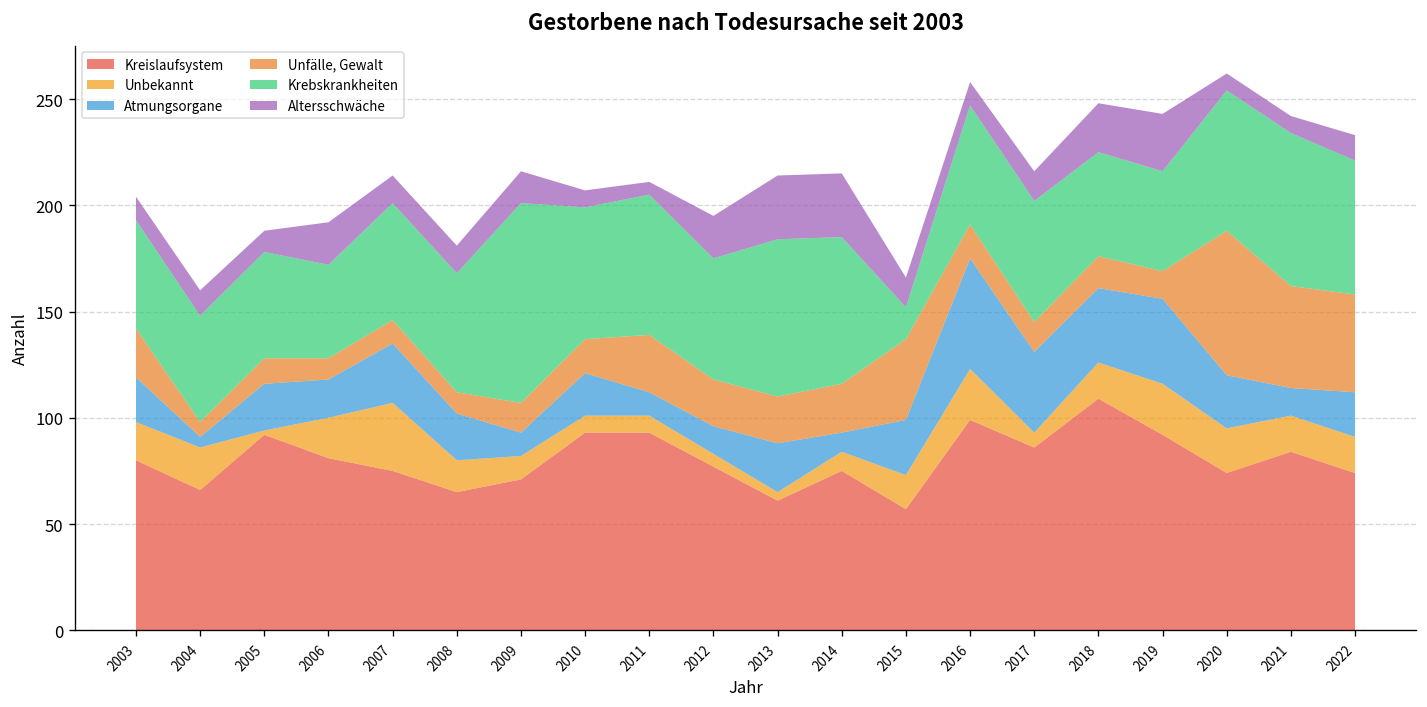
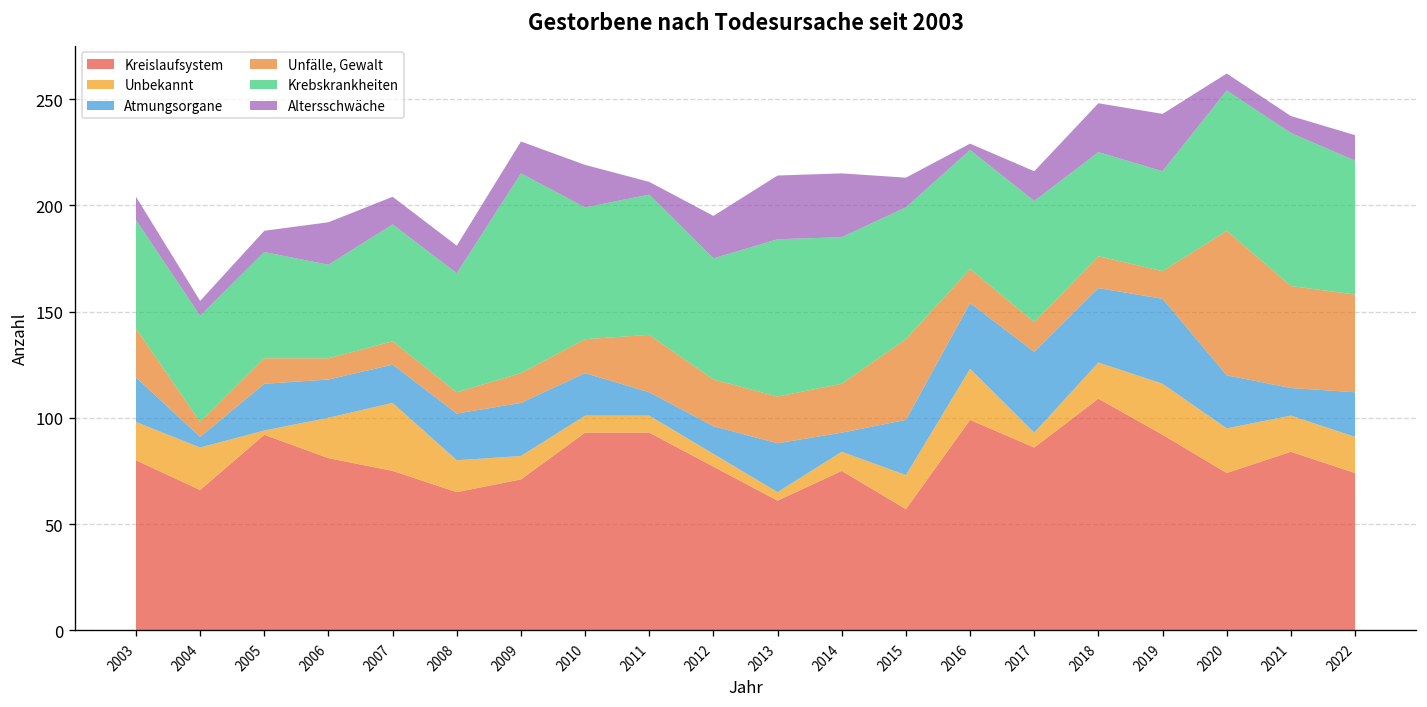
Altersschwäche, 2004: 12 -> 7
Atmungsorgane, 2007: 28 -> 18
Atmungsorgane, 2009: 11 -> 25
Altersschwäche, 2010: 8 -> 20
Krebskrankheiten, 2015: 15 -> 62
Atmungsorgane, 2016: 52 -> 31
Altersschwäche, 2016: 11 -> 3
